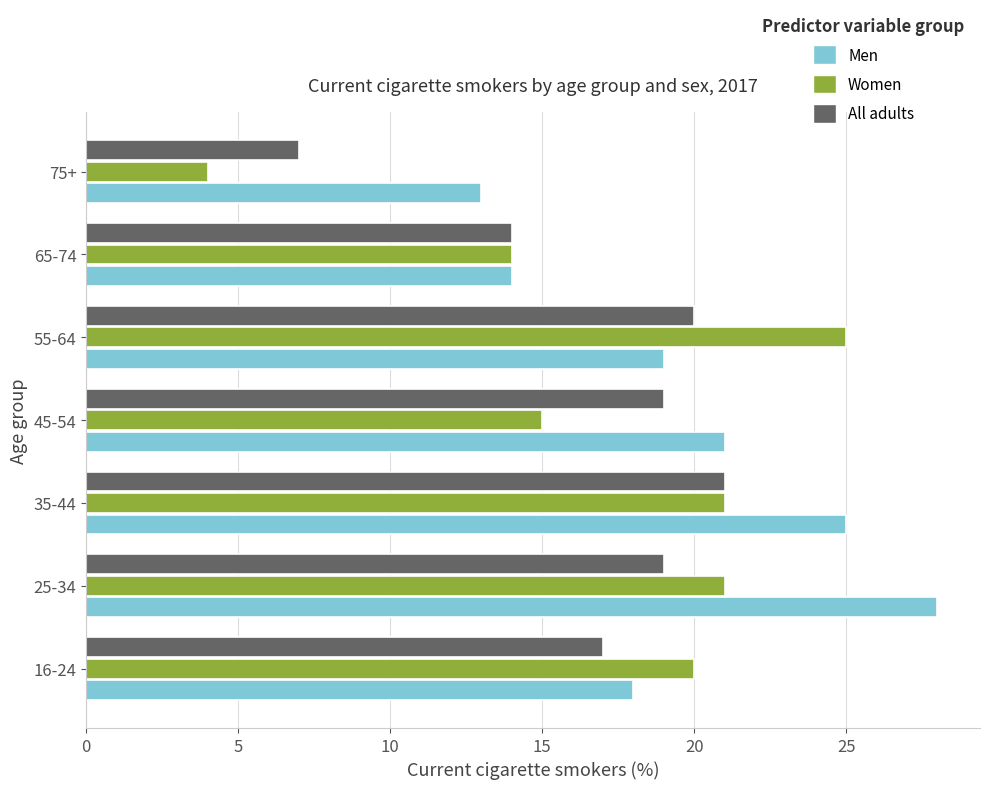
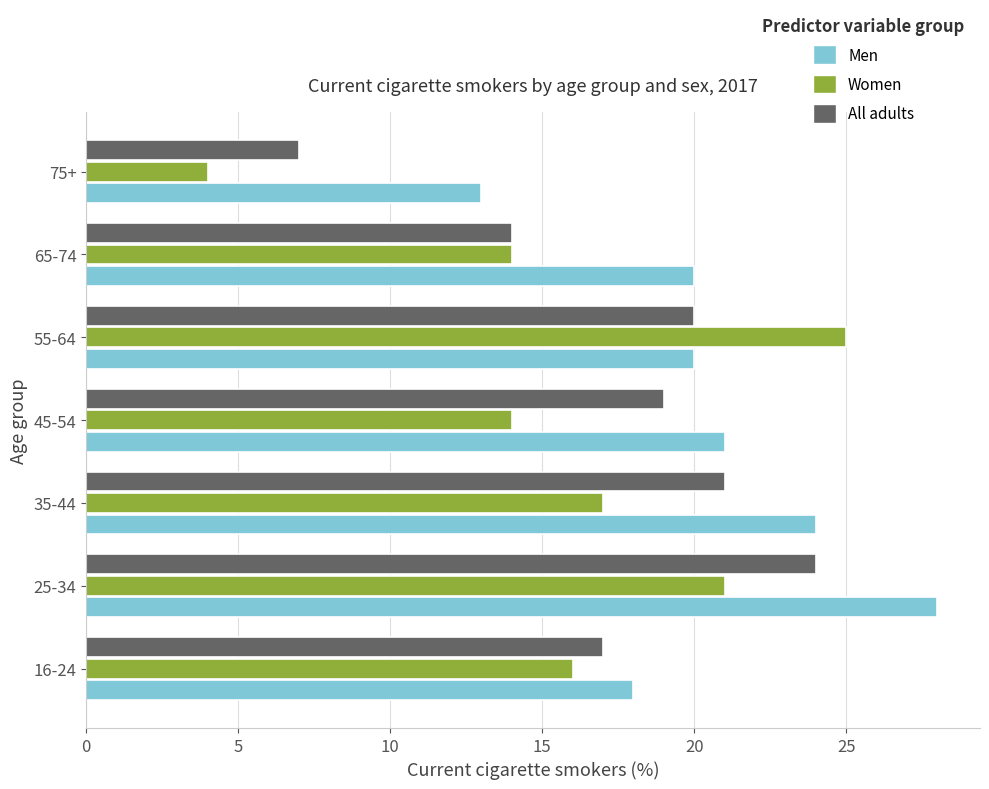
Men, 65-74: 14 -> 20
Men, 55-64: 19 -> 20
Women, 45-54: 15 -> 14
Women, 35-44: 21 -> 17
Men, 35-44: 25 -> 24
All adults, 25-34: 19 -> 24
Women, 16-24: 20 -> 16
